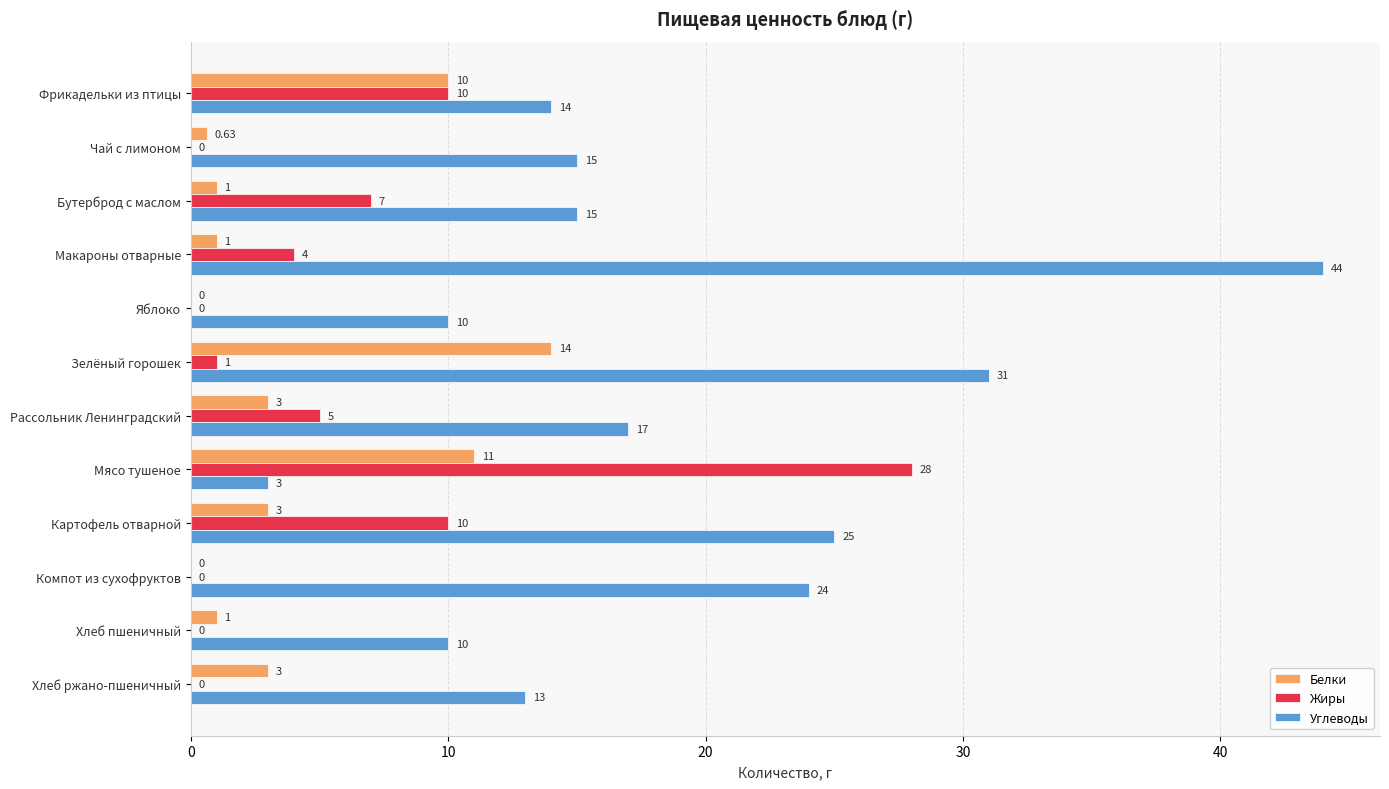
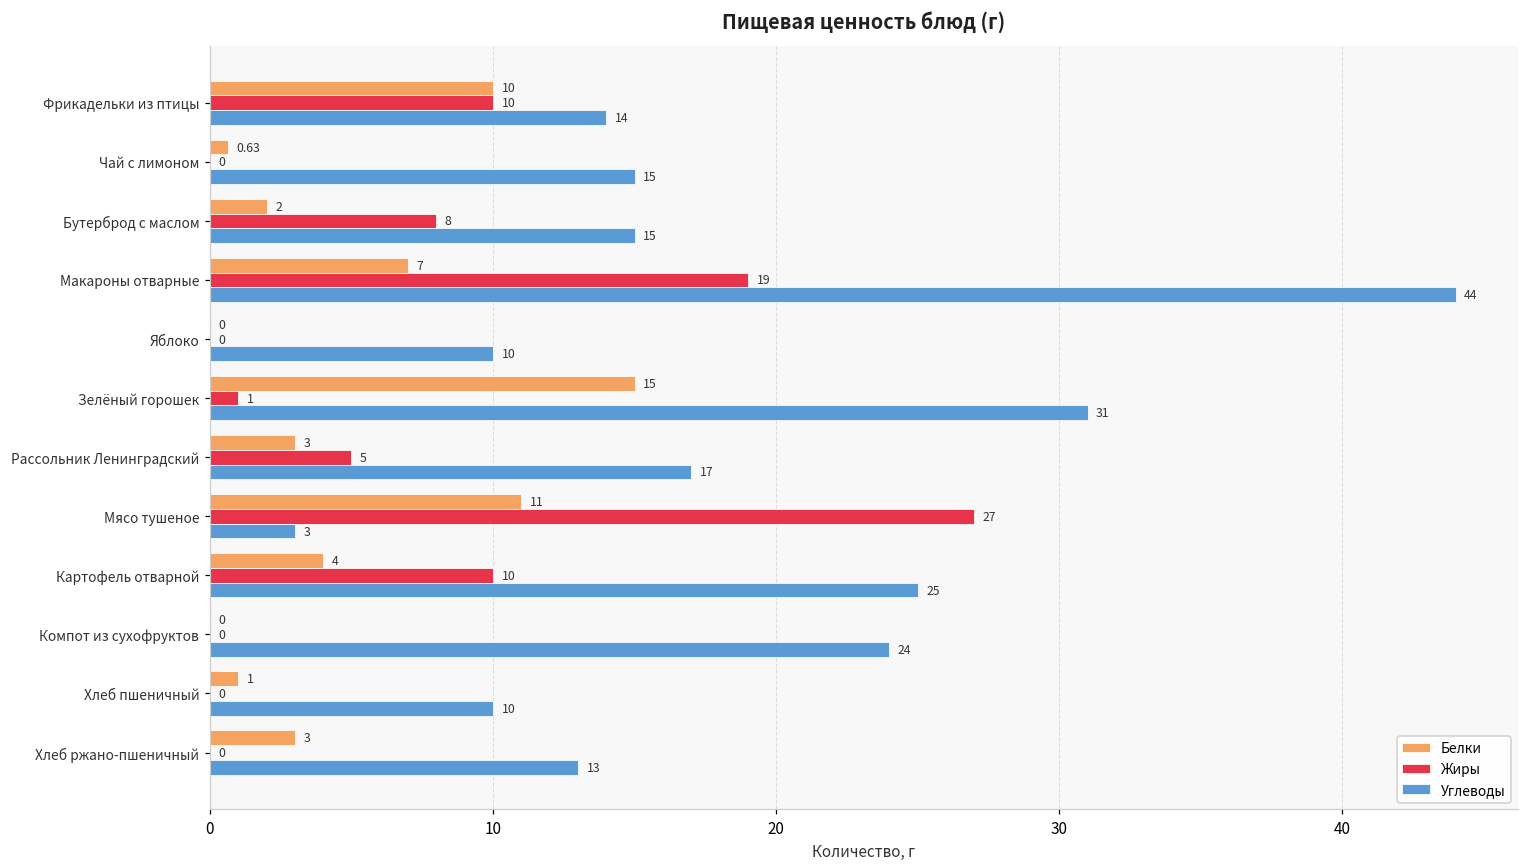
Белки, Бутерброд с маслом: 1 -> 2
Жиры, Бутерброд с маслом: 7 -> 8
Белки, Макароны отварные: 1 -> 7
Жиры, Макароны отварные: 4 -> 19
Белки, Зелёный горошек: 14 -> 15
Жиры, Мясо тушеное: 28 -> 27
Белки, Картофель отварной: 3 -> 4
